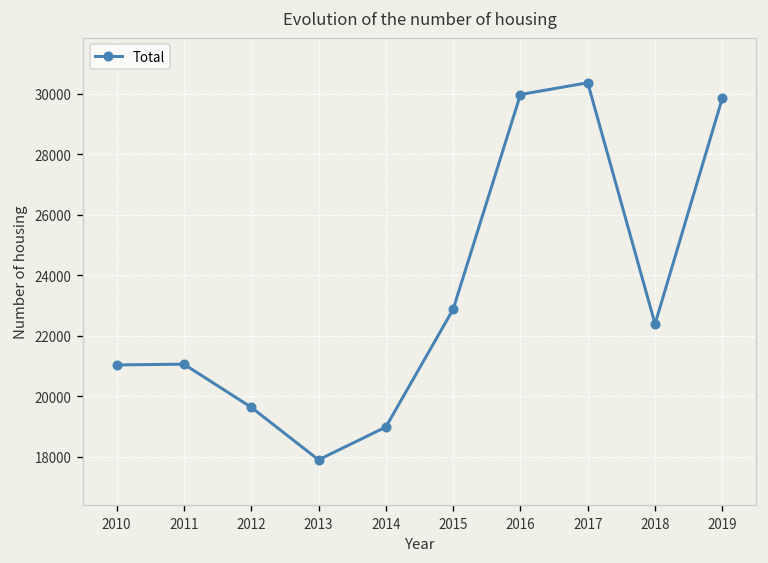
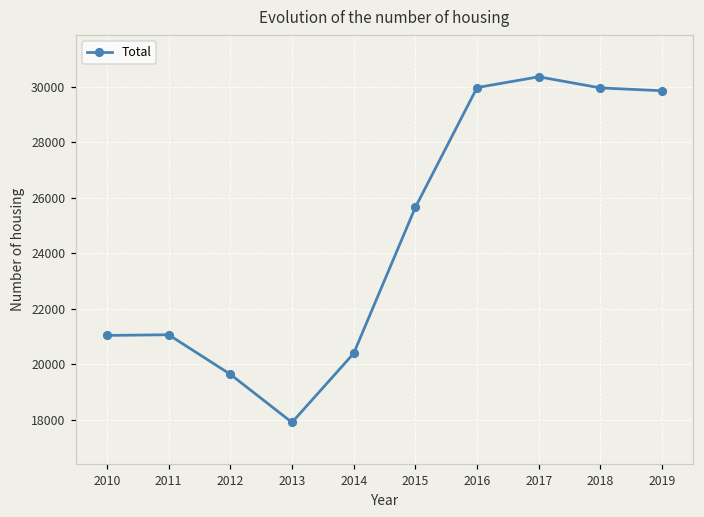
2014: 19000 -> 20400
2015: 22900 -> 25700
2018: 22400 -> 30000
